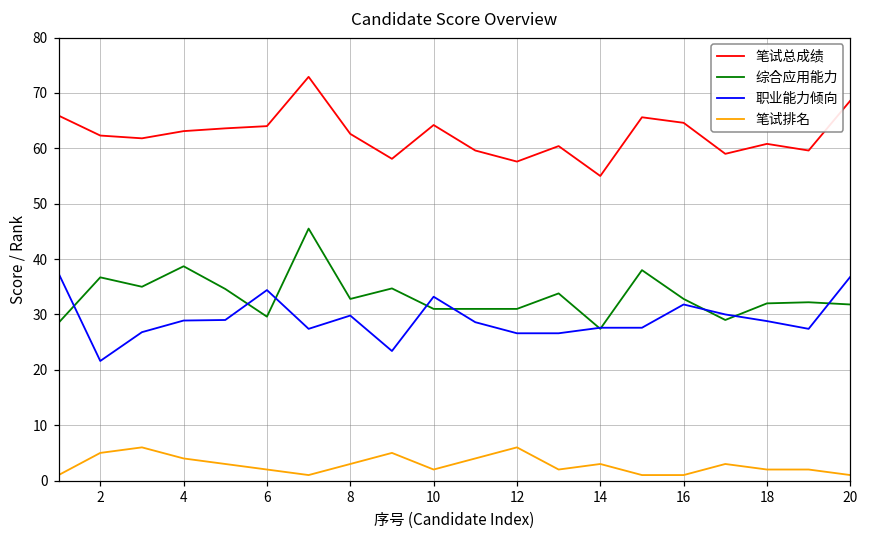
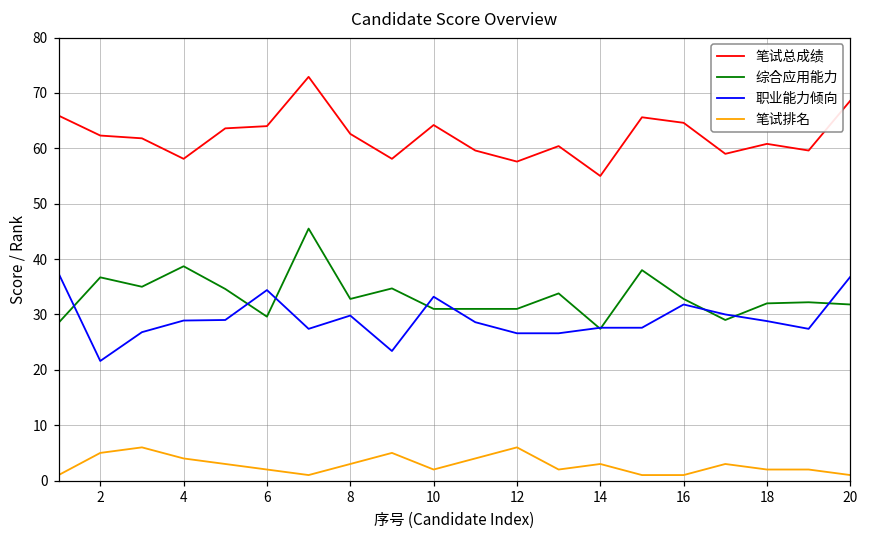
笔试总成绩, 4: 63 -> 58
